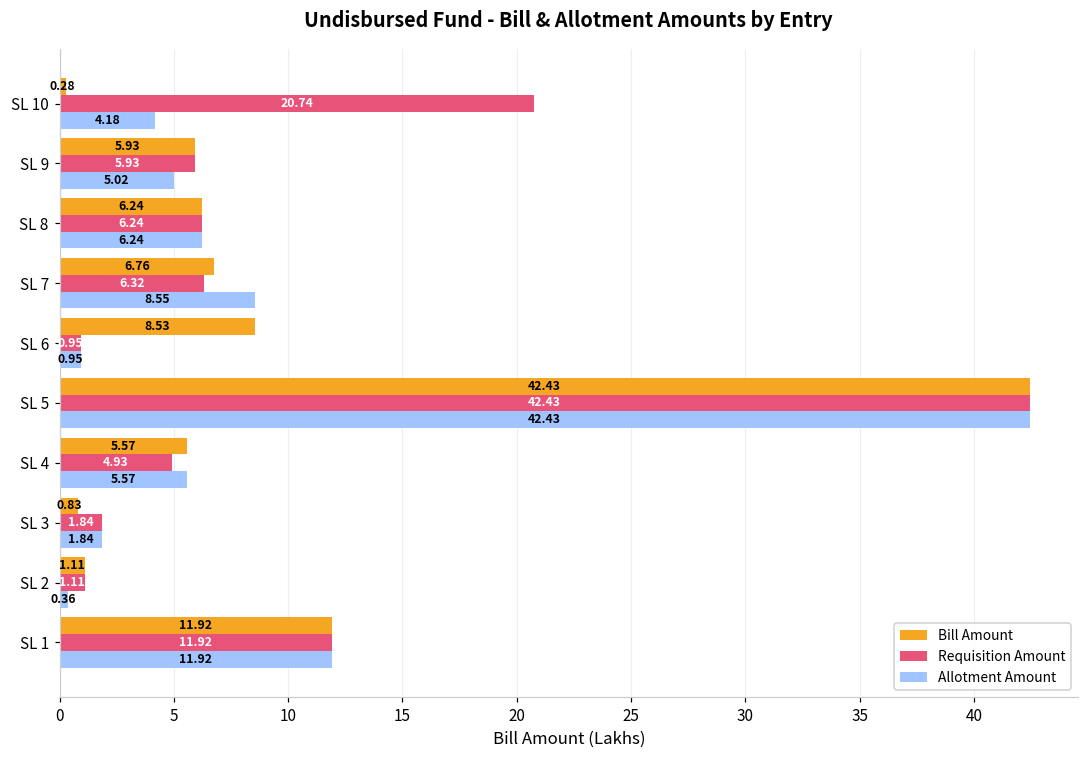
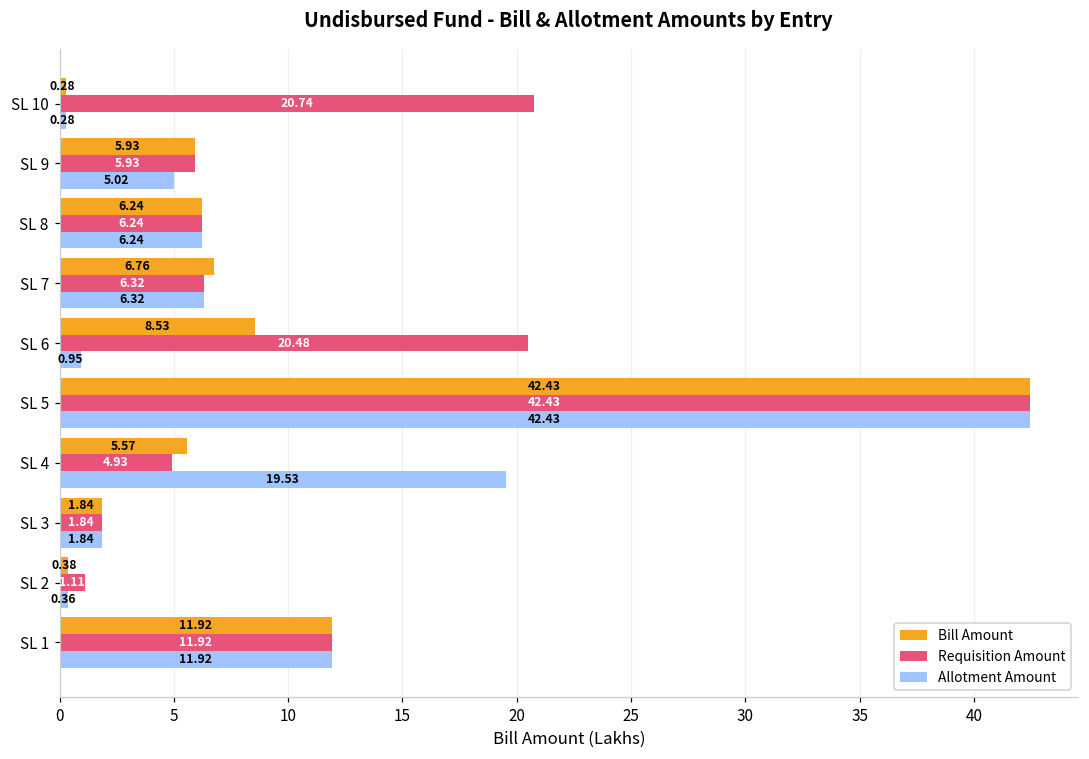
Allotment Amount, SL 10: 4.18 -> 0.28
Allotment Amount, SL 7: 8.55 -> 6.32
Requisition Amount, SL 6: 0.95 -> 20.48
Allotment Amount, SL 4: 5.57 -> 19.53
Bill Amount, SL 3: 0.83 -> 1.84
Bill Amount, SL 2: 1.11 -> 0.38
